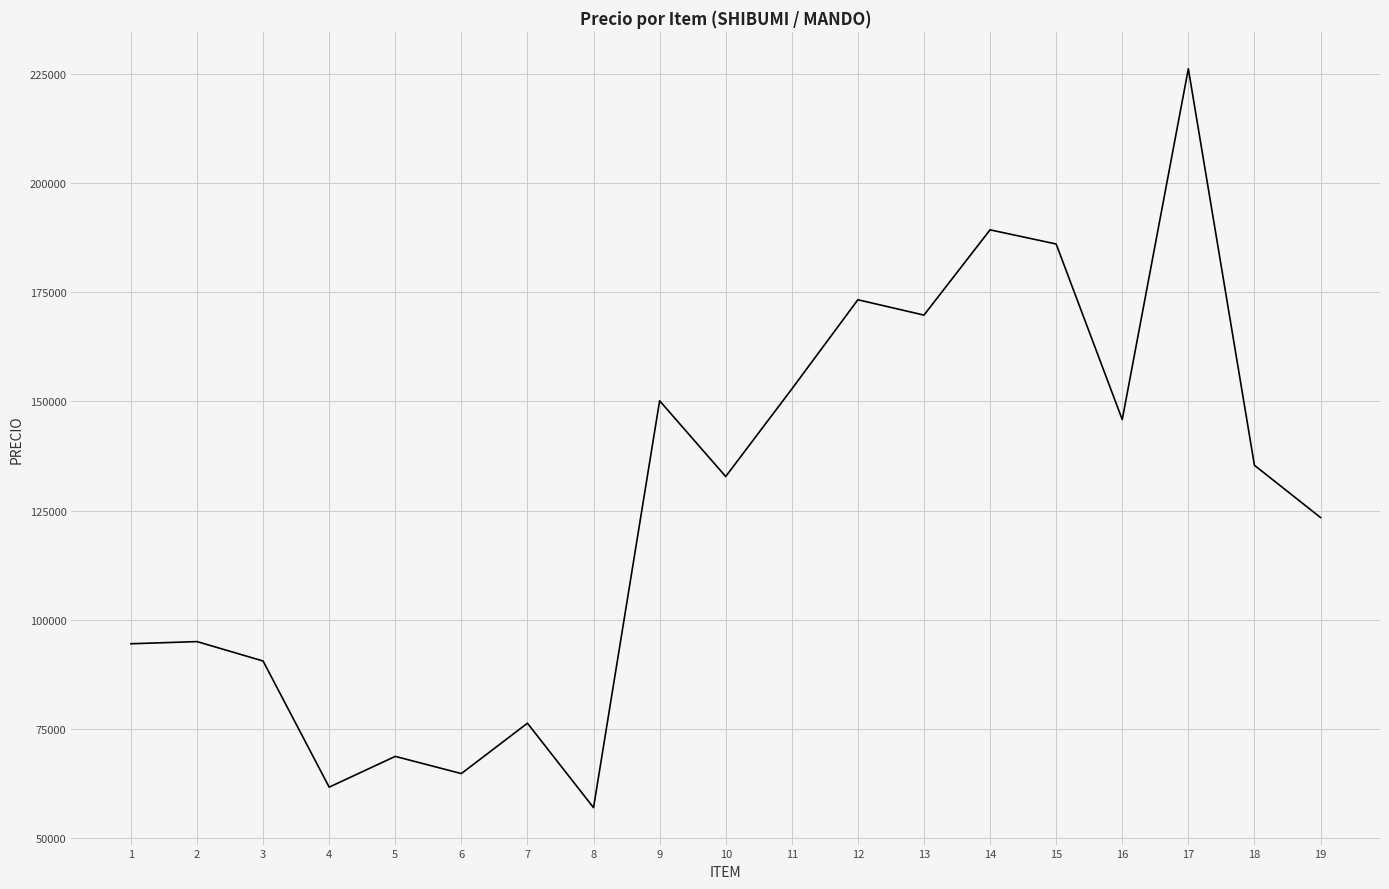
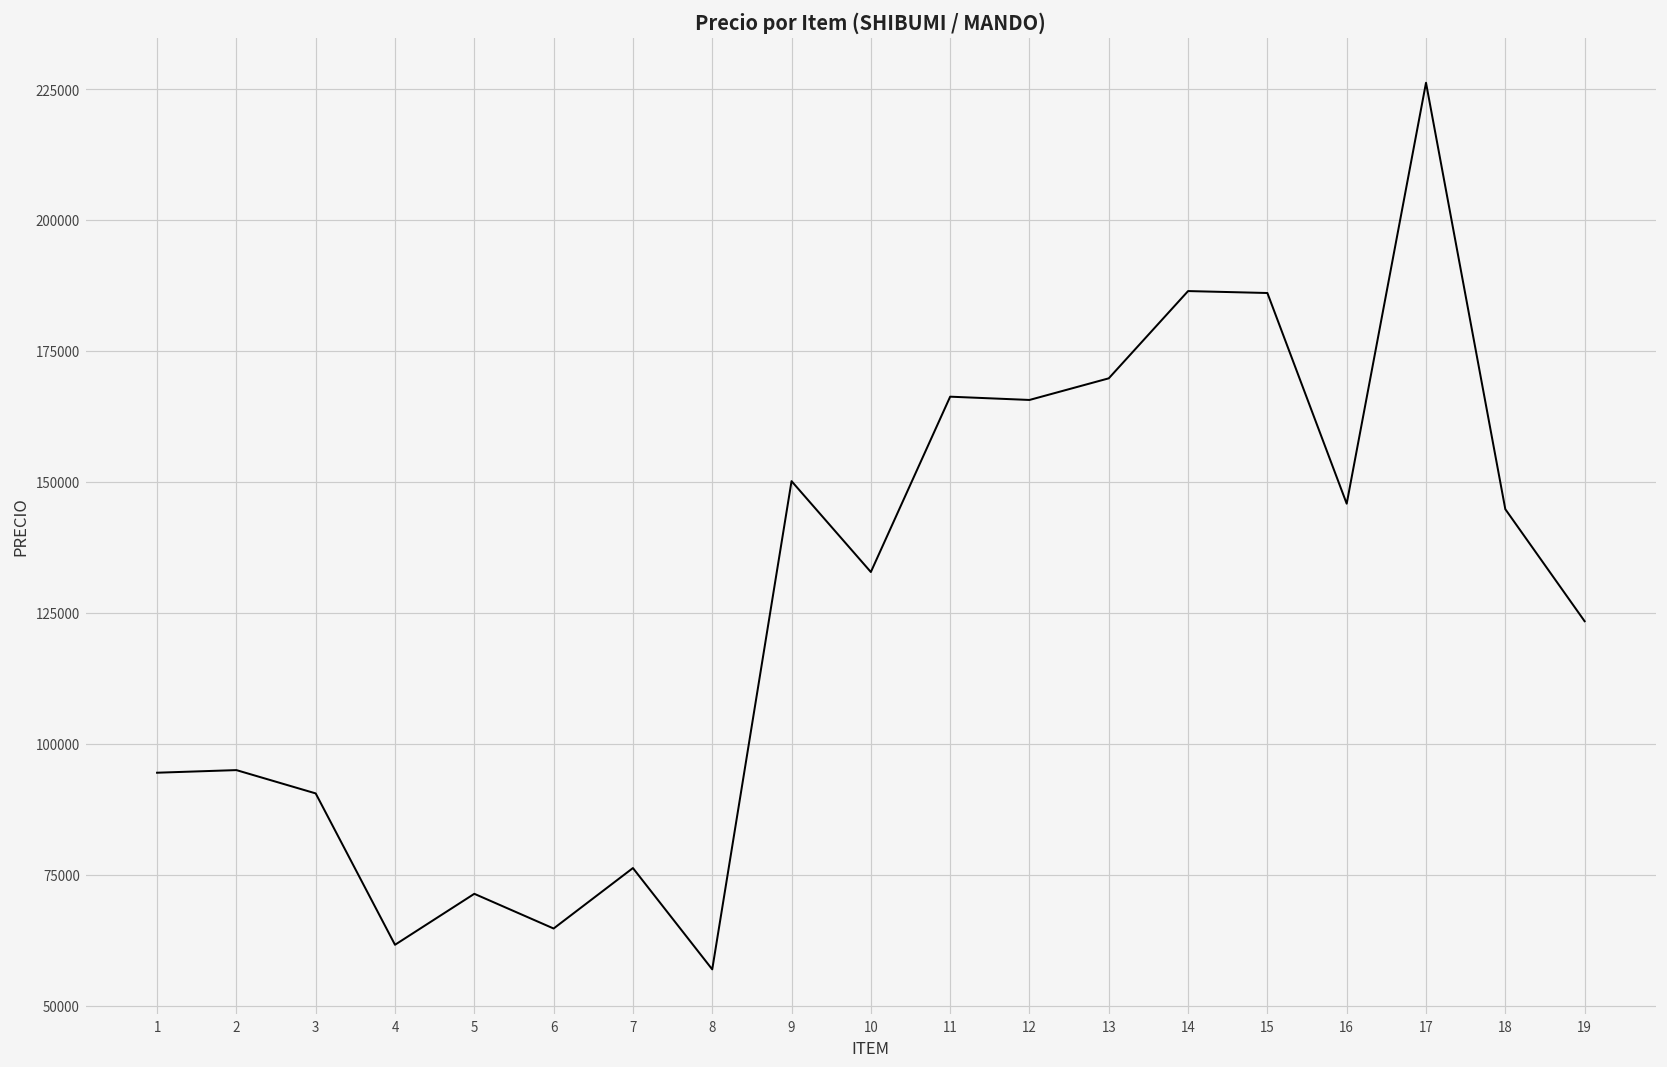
5: 69000 -> 71000
11: 153000 -> 166000
12: 173000 -> 166000
14: 189000 -> 186000
18: 135000 -> 145000
